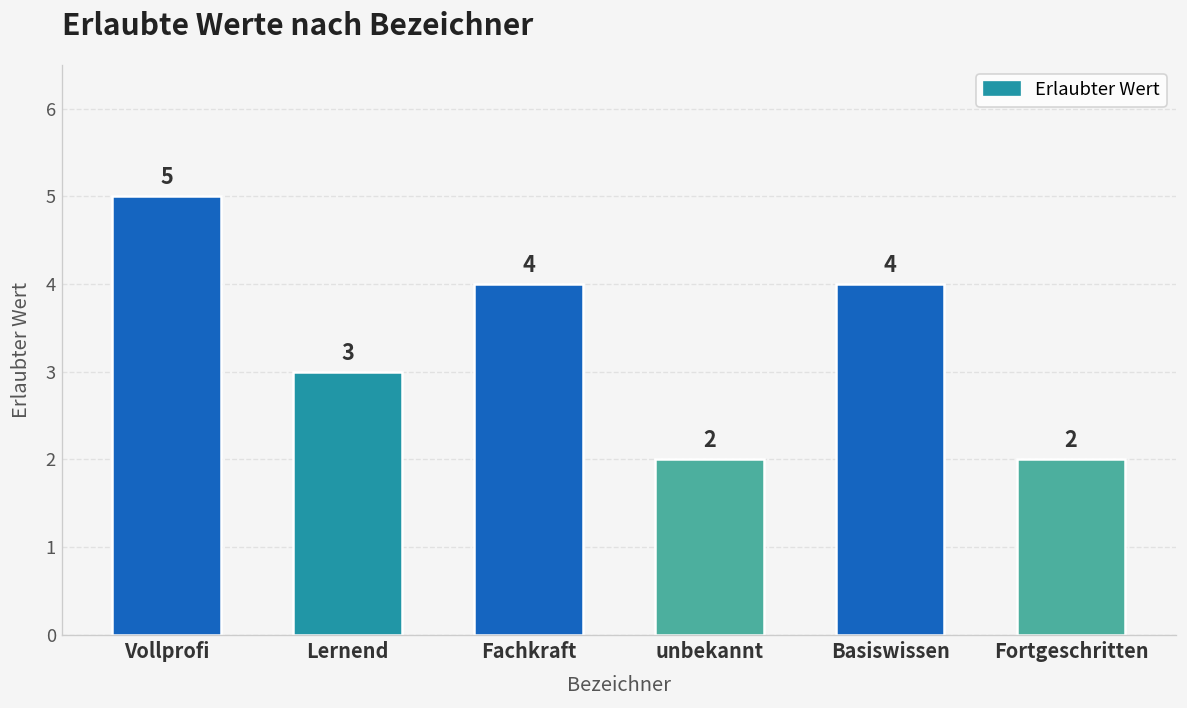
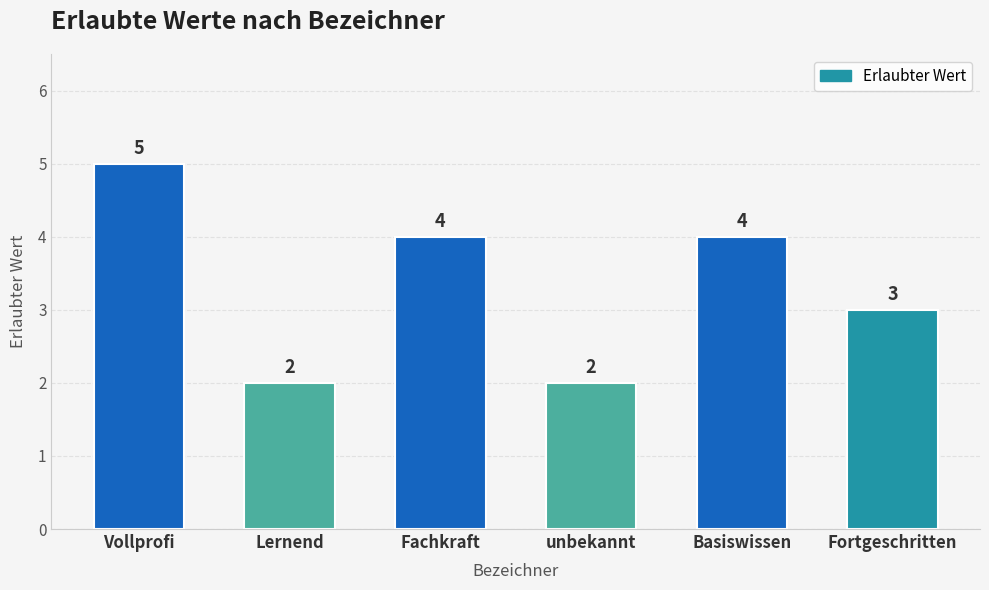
Lernend: 3 -> 2
Fortgeschritten: 2 -> 3
